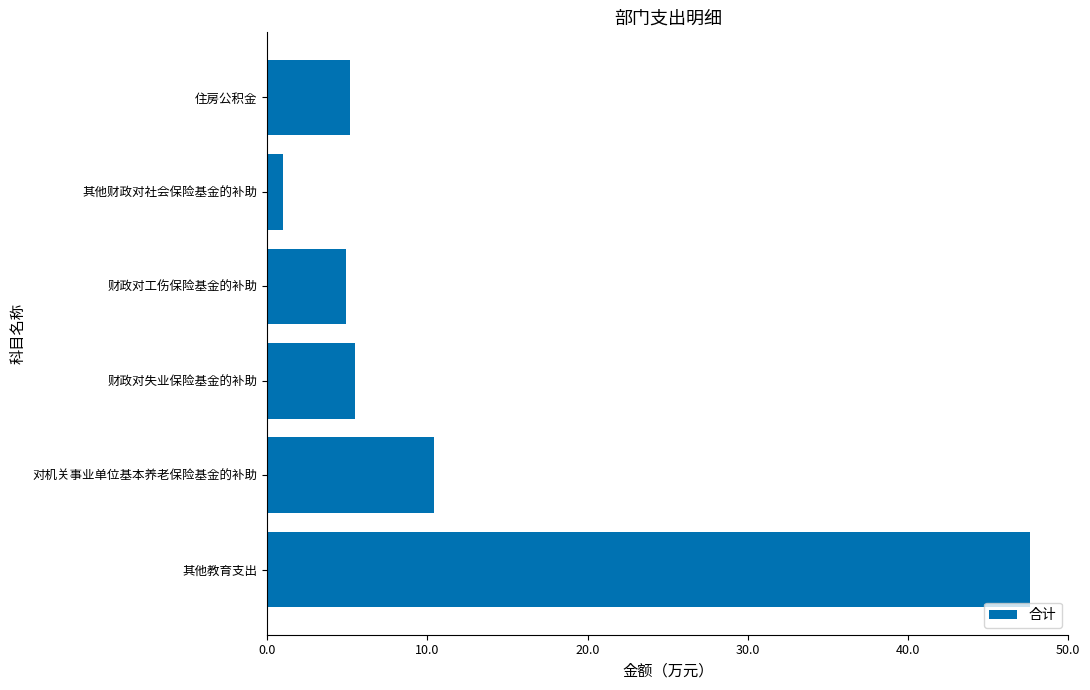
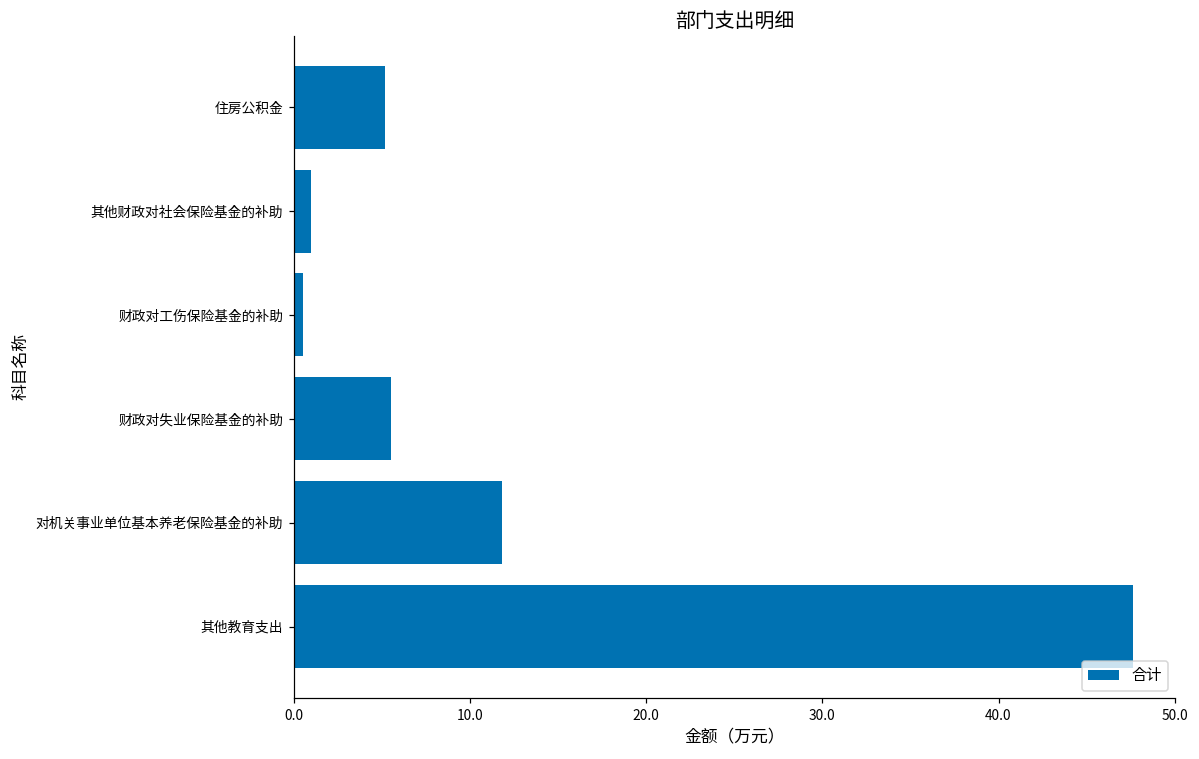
财政对工伤保险基金的补助: 4.9 -> 0.5
对机关事业单位基本养老保险基金的补助: 10.4 -> 11.8
